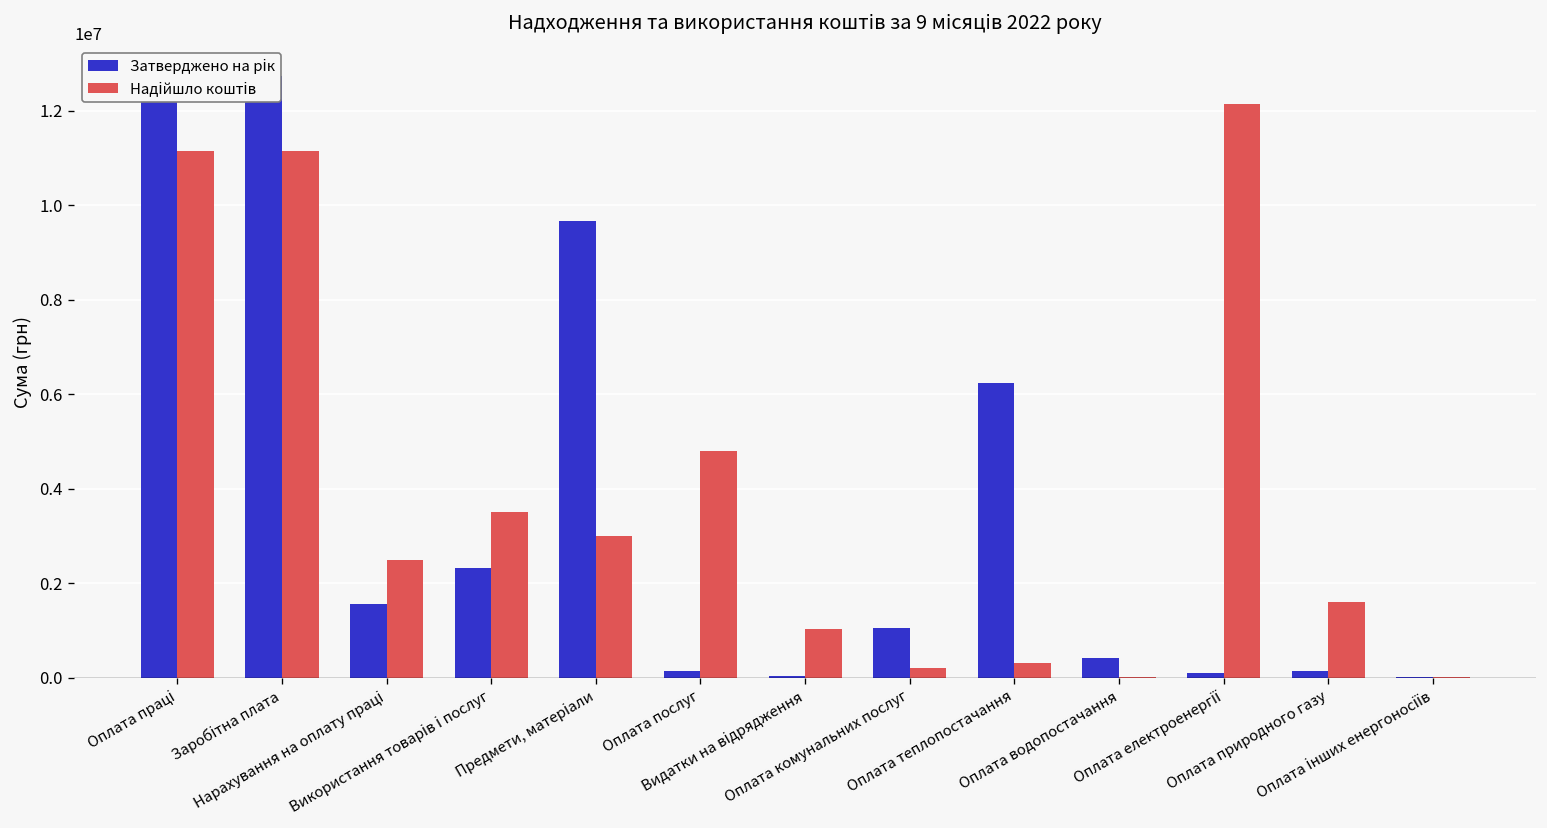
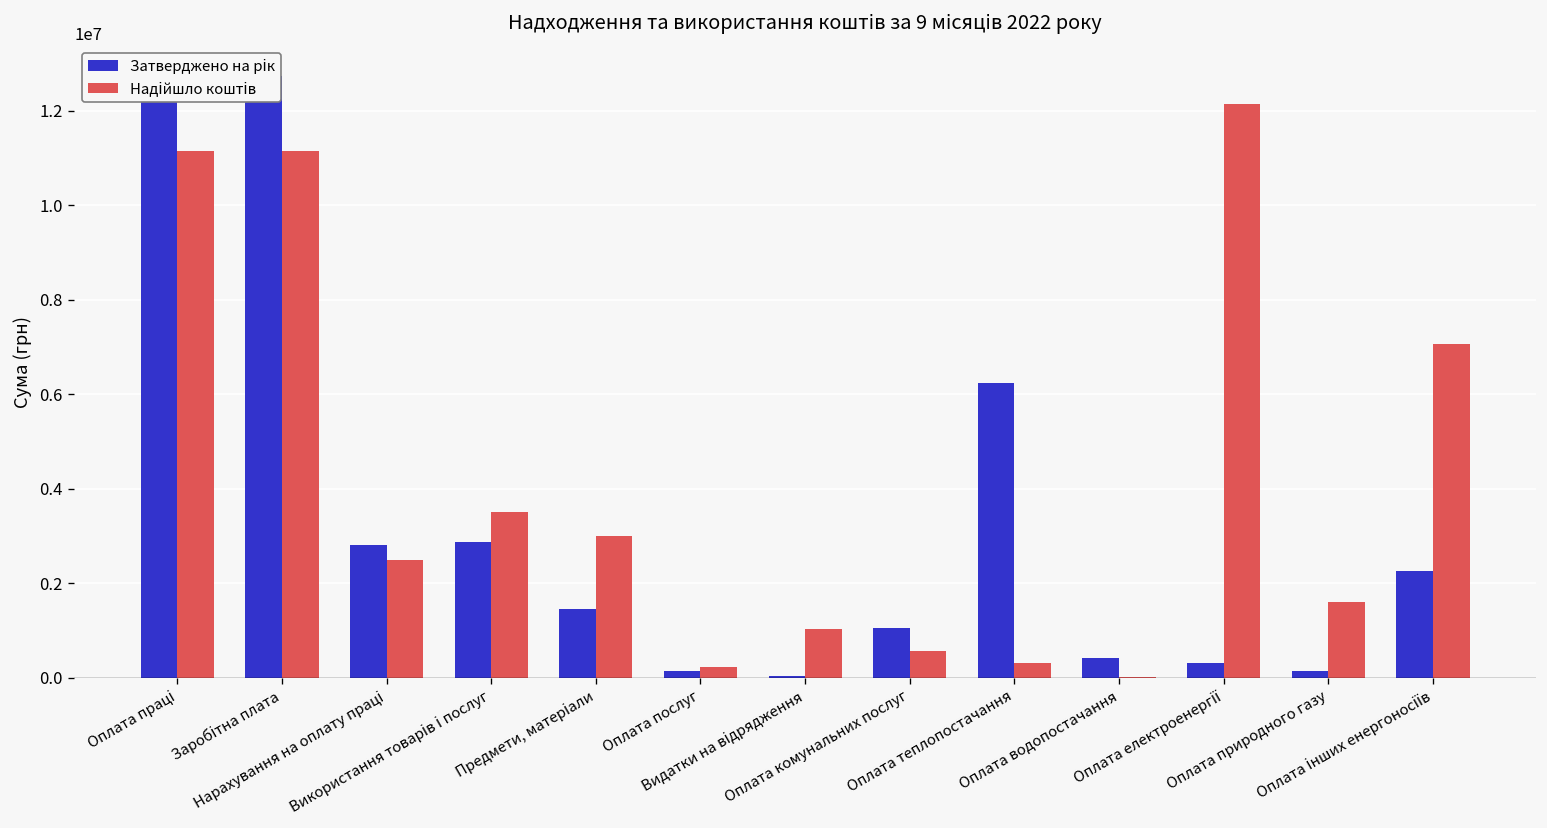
Затверджено на рік, Нарахування на оплату праці: 1500000 -> 2800000
Затверджено на рік, Використання товарів і послуг: 2300000 -> 2900000
Затверджено на рік, Предмети, матеріали: 9700000 -> 1500000
Надійшло коштів, Оплата послуг: 4800000 -> 200000
Надійшло коштів, Оплата комунальних послуг: 200000 -> 600000
Затверджено на рік, Оплата електроенергії: 100000 -> 300000
Затверджено на рік, Оплата інших енергоносіїв: 0 -> 2200000
Надійшло коштів, Оплата інших енергоносіїв: 0 -> 7100000
